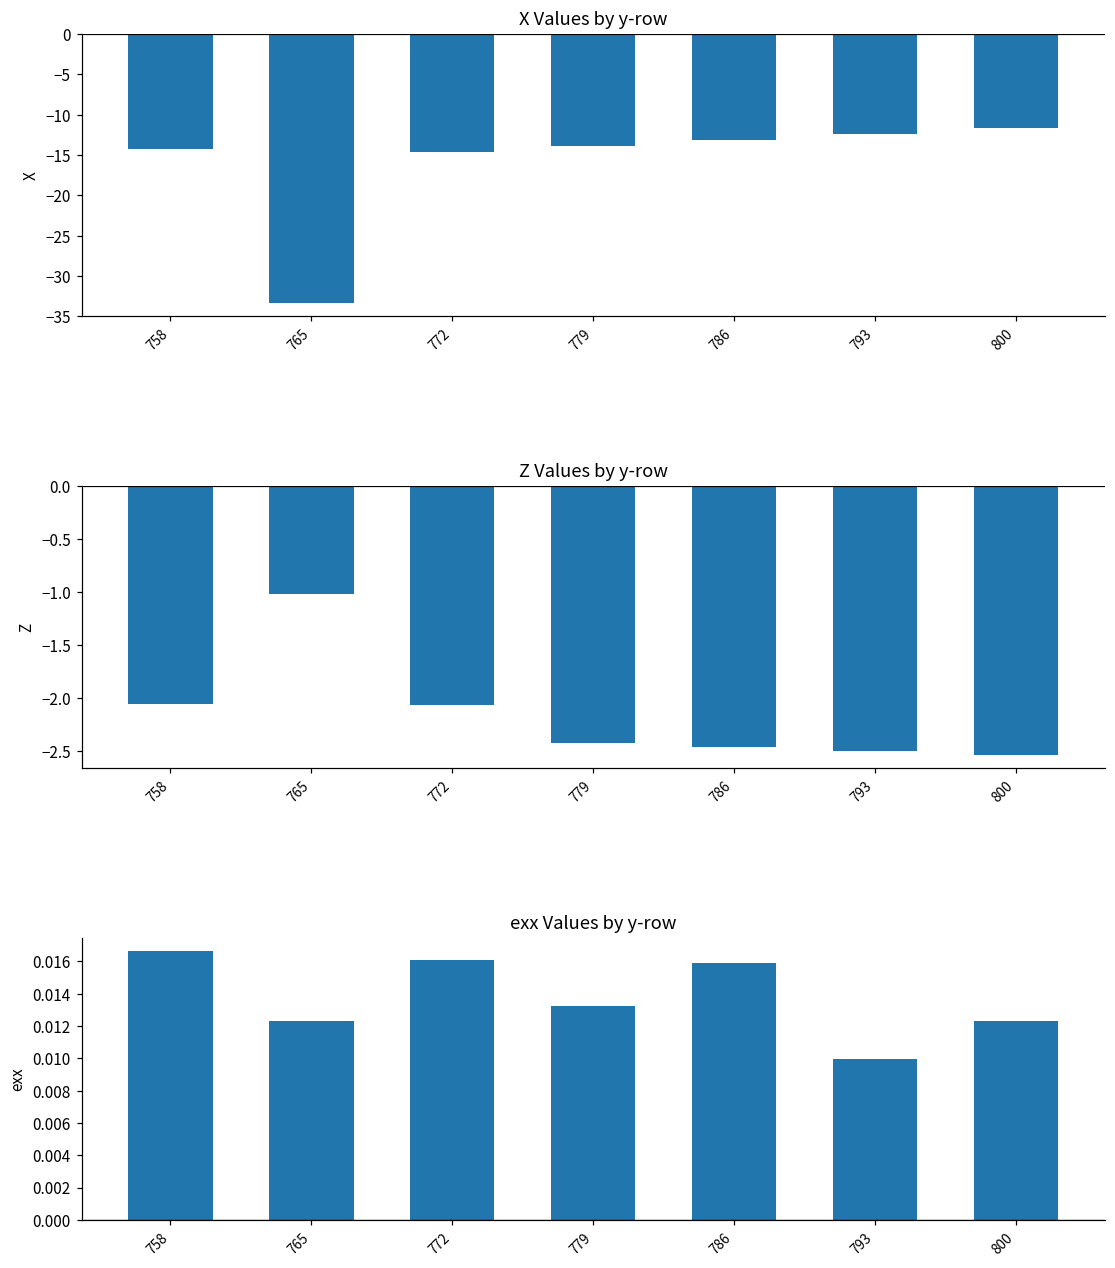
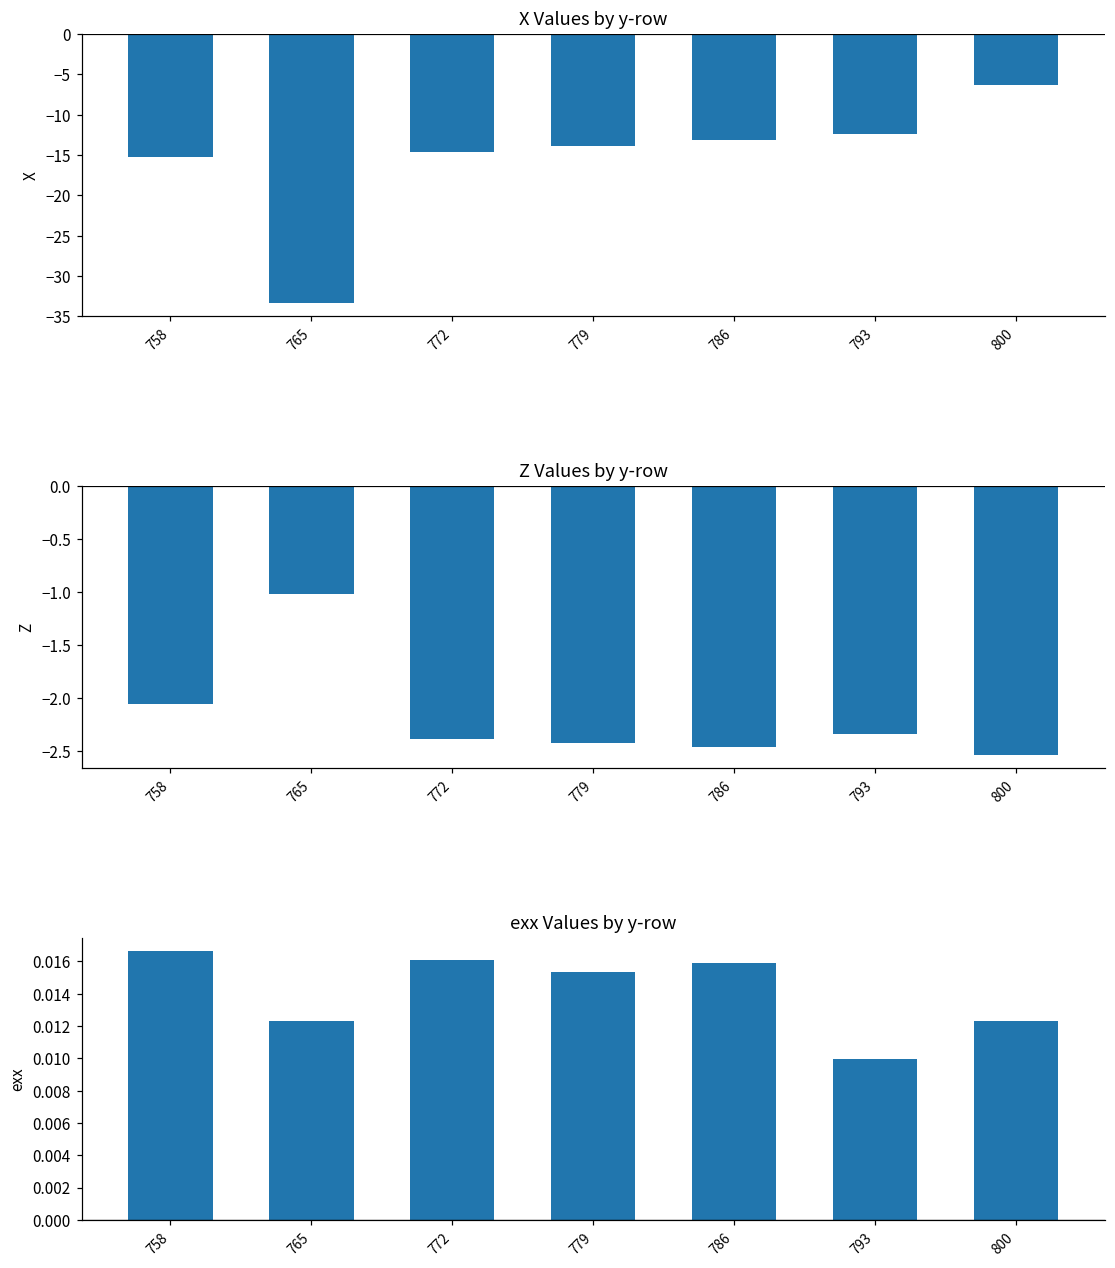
X Values by y-row, 758: -14 -> -15
X Values by y-row, 800: -12 -> -6
Z Values by y-row, 772: -2.1 -> -2.4
Z Values by y-row, 793: -2.5 -> -2.3
exx Values by y-row, 779: 0.0132 -> 0.0153
